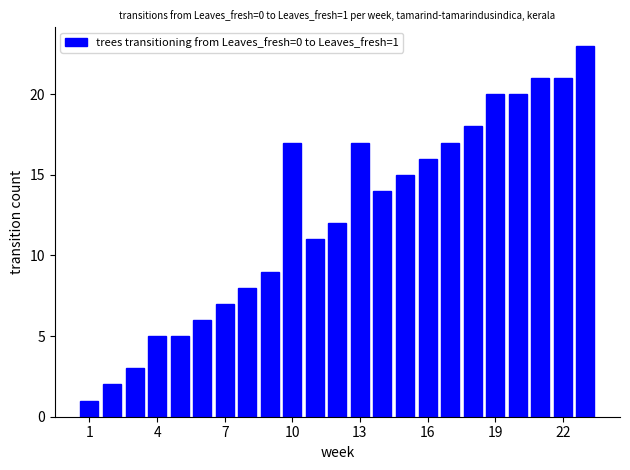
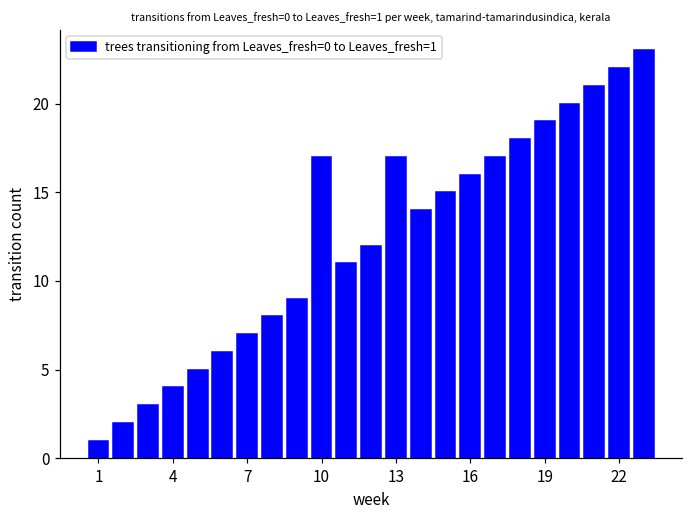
4: 5 -> 4
19: 20 -> 19
22: 21 -> 22
